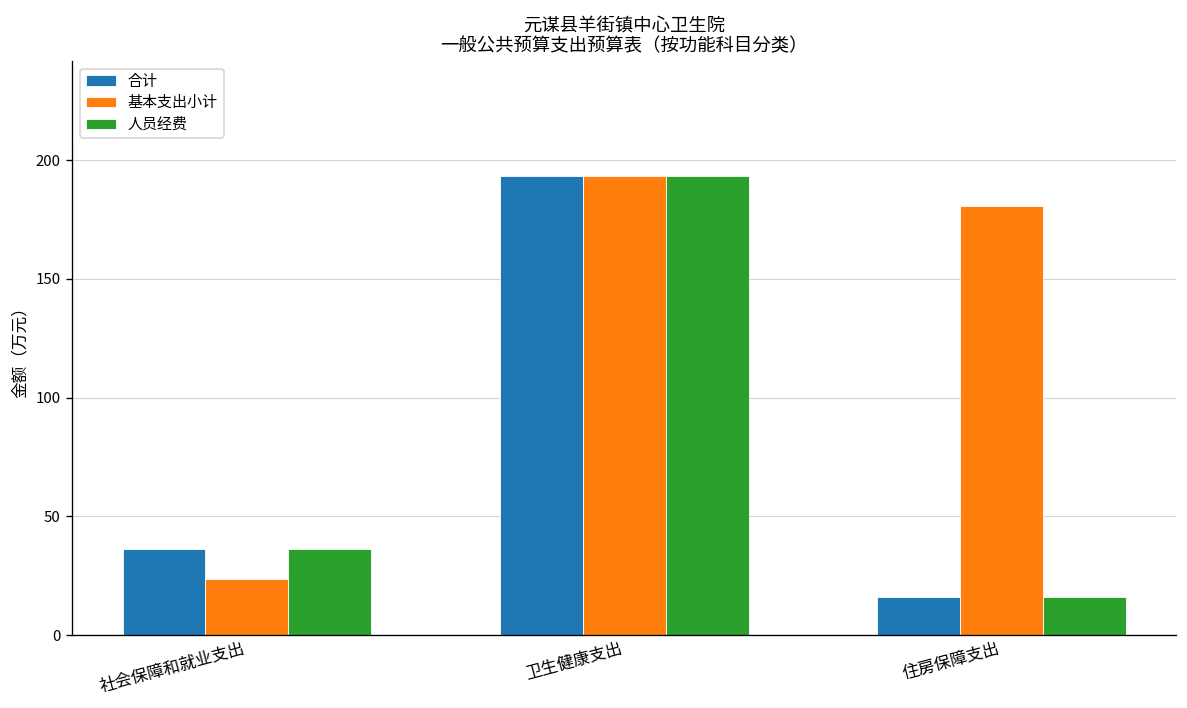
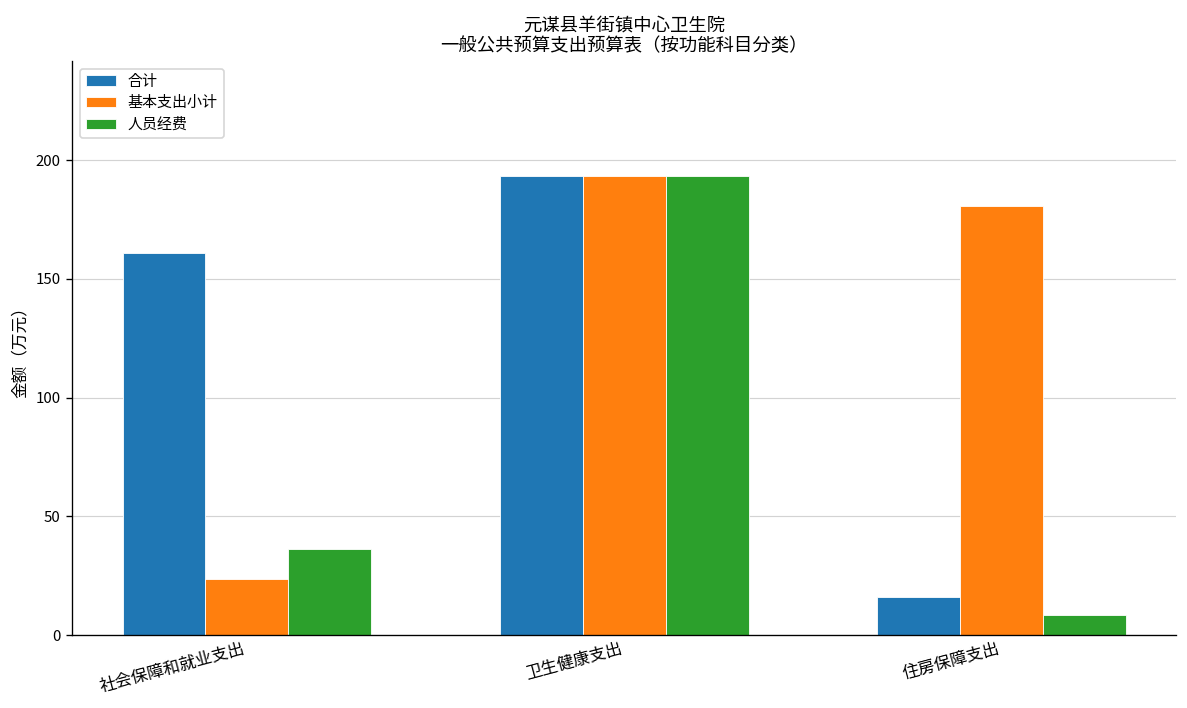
合计, 社会保障和就业支出: 36 -> 161
人员经费, 住房保障支出: 16 -> 8
